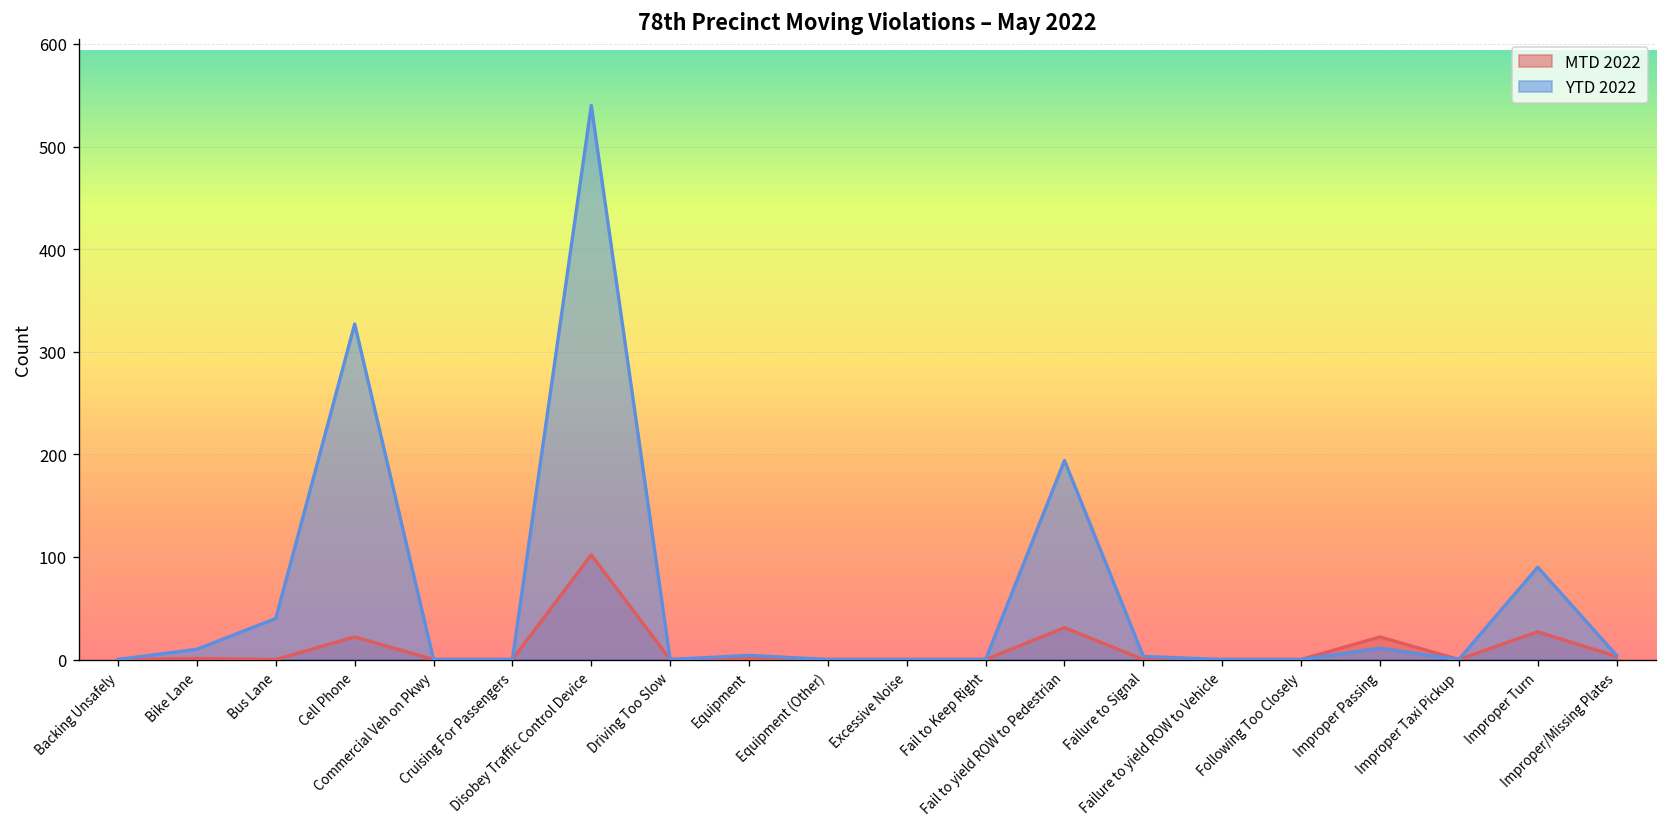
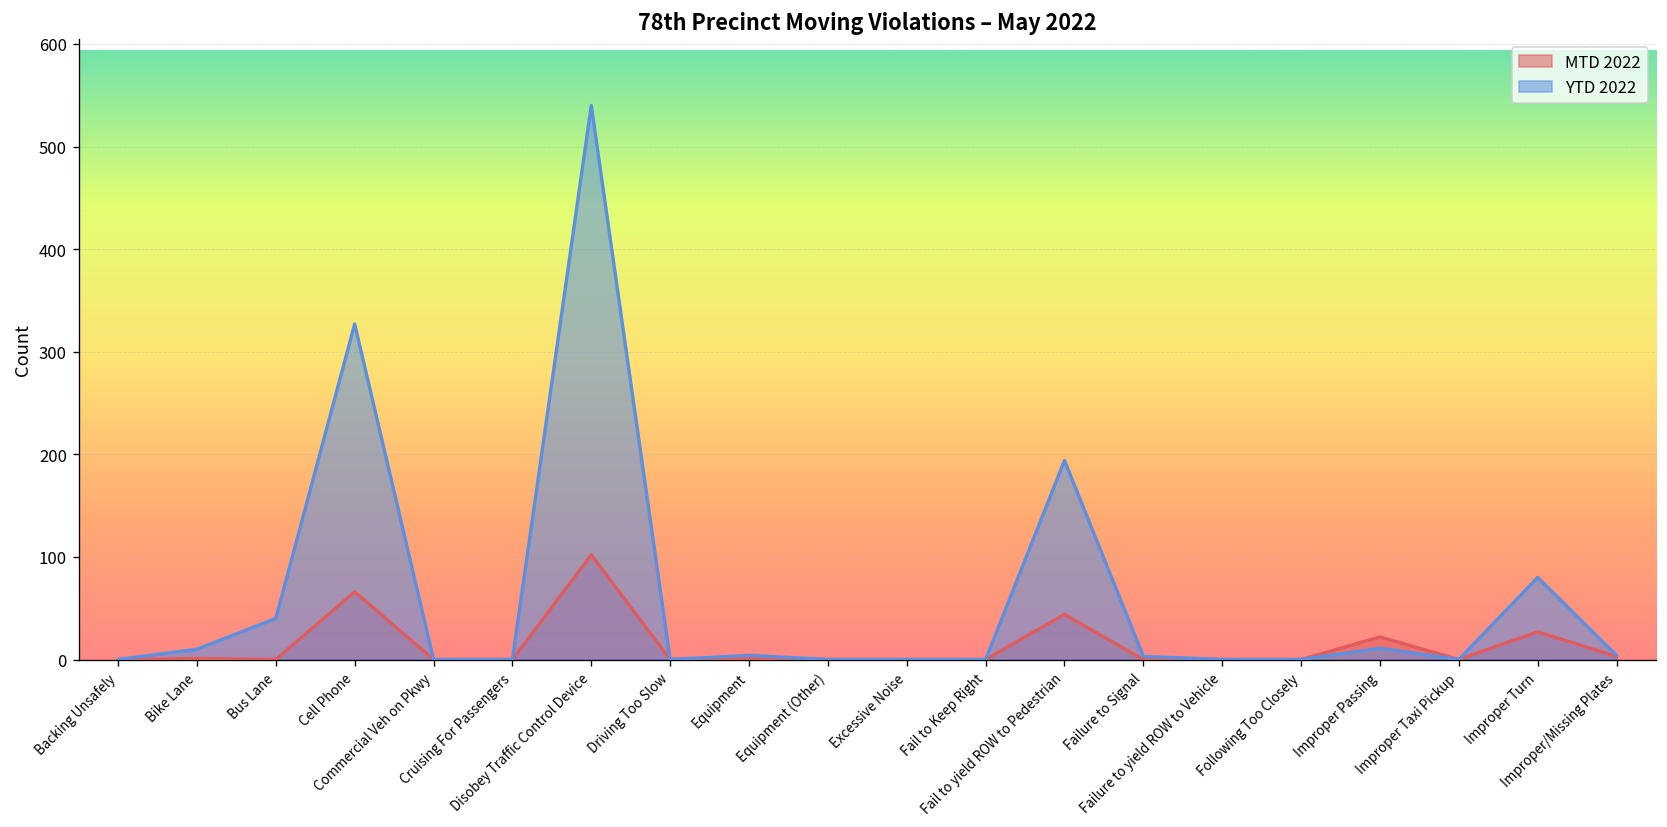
MTD 2022, Cell Phone: 20 -> 70
MTD 2022, Fail to yield ROW to Pedestrian: 30 -> 40
YTD 2022, Improper Turn: 90 -> 80
